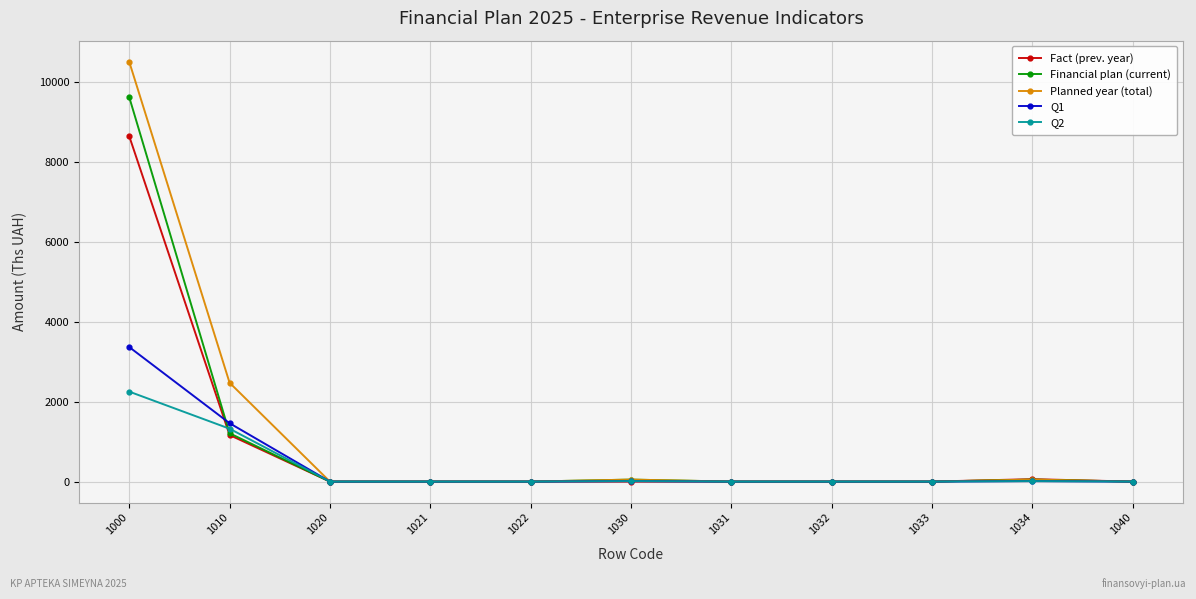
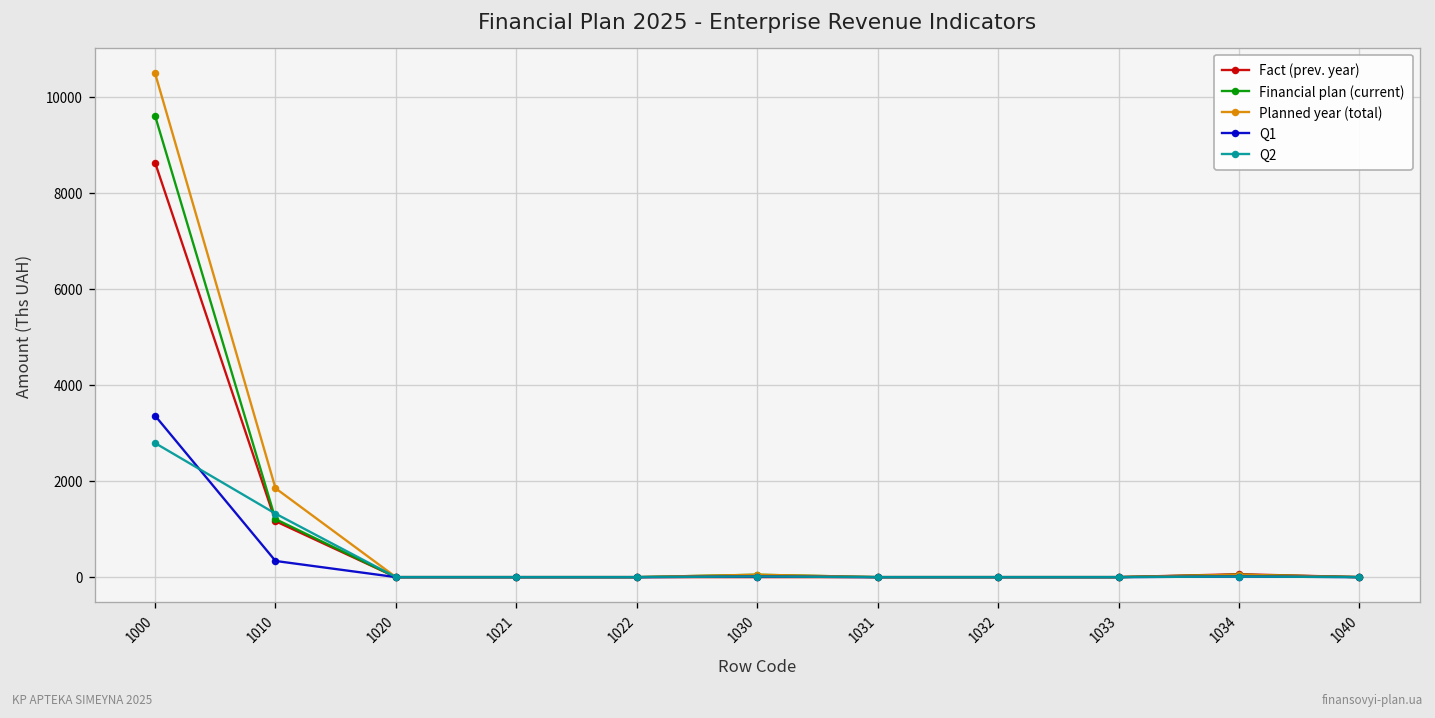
Q2, 1000: 2300 -> 2800
Planned year (total), 1010: 2500 -> 1900
Q1, 1010: 1500 -> 300
